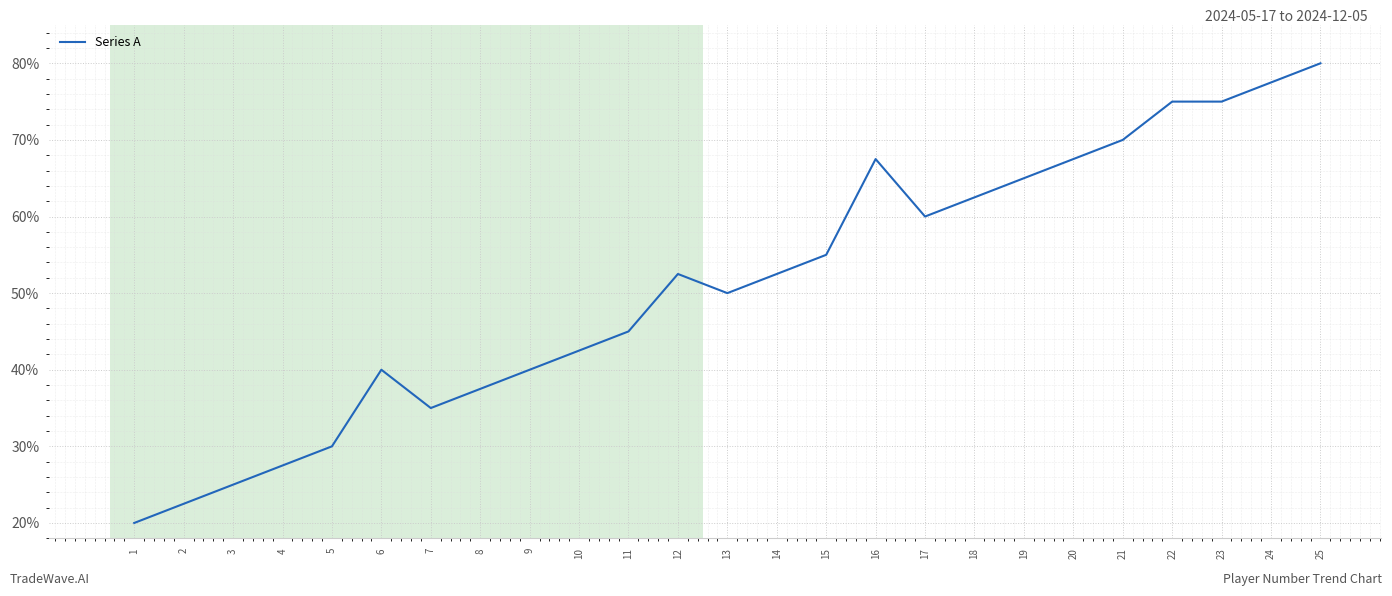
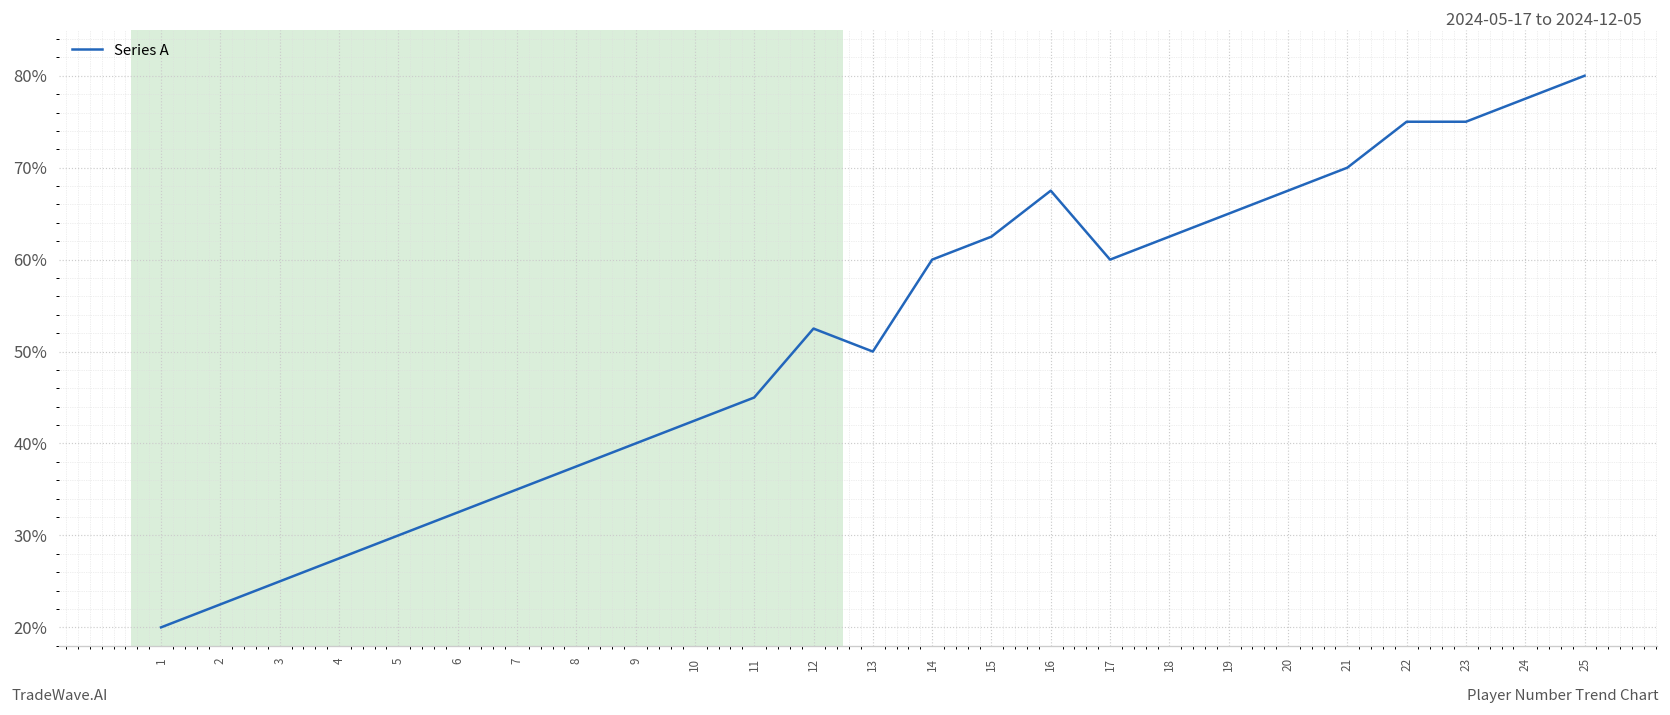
6: 40% -> 33%
14: 53% -> 60%
15: 55% -> 63%
